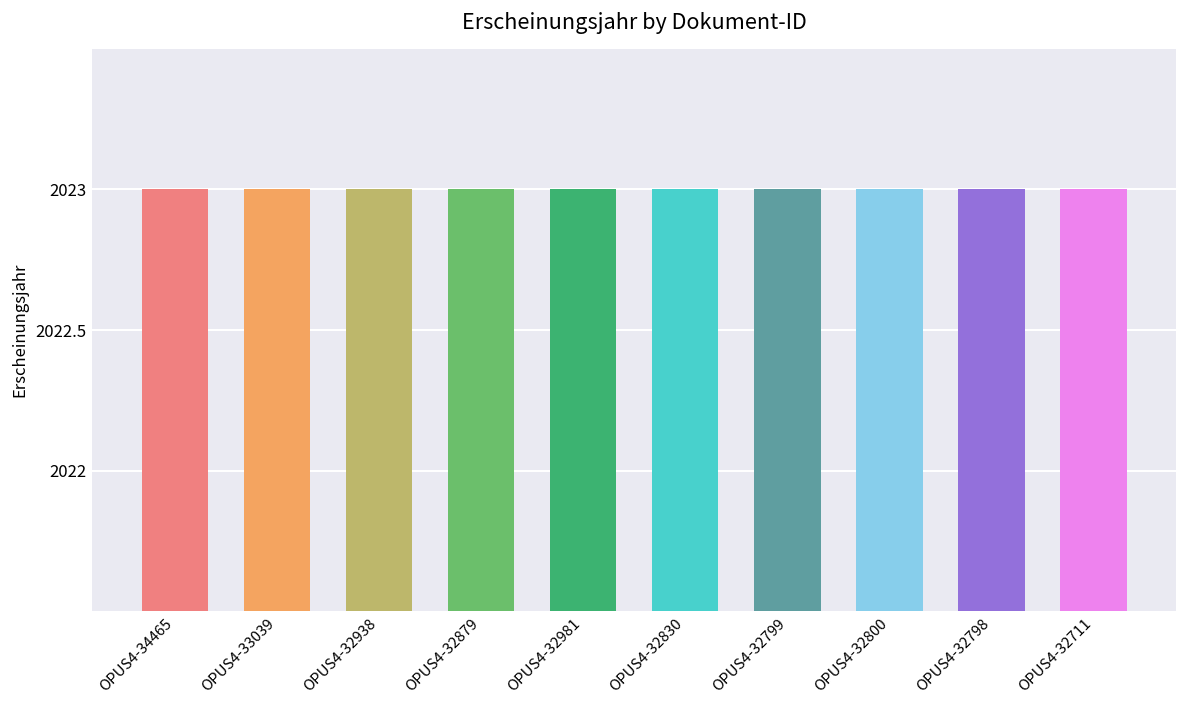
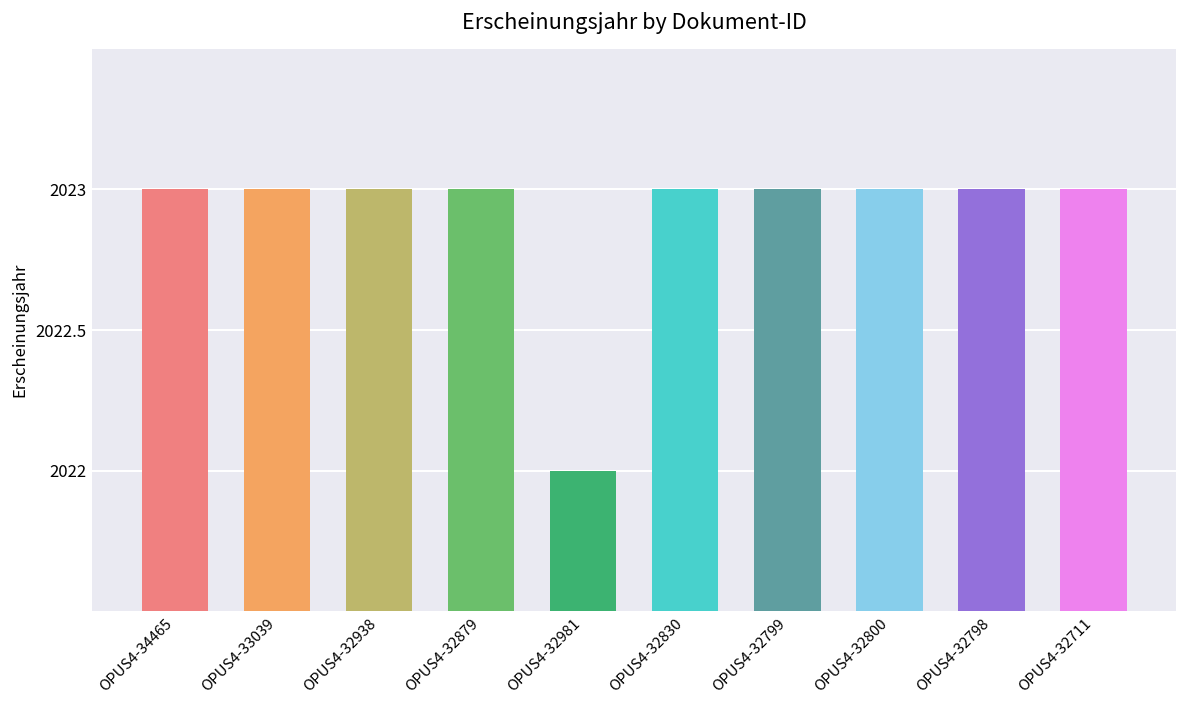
OPUS4-32981: 2023 -> 2022
